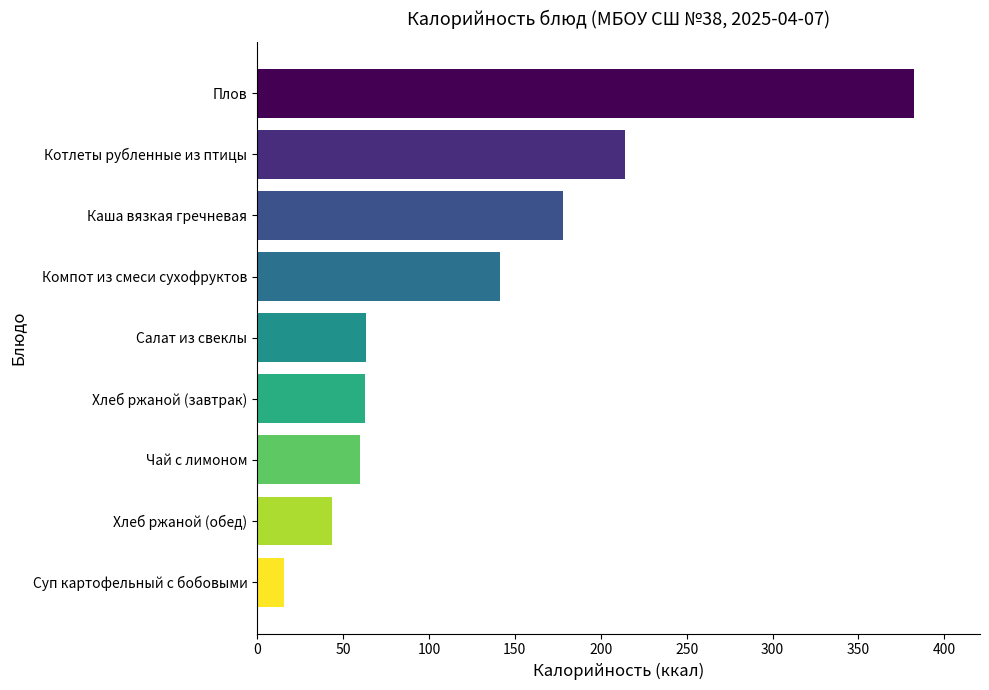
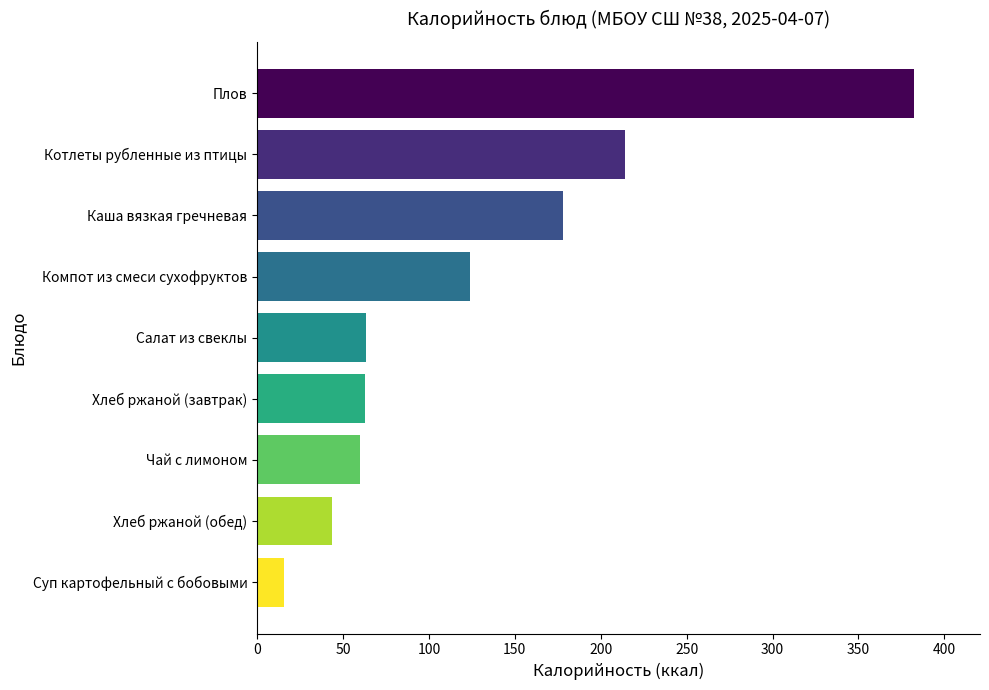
Компот из смеси сухофруктов: 141 -> 124
